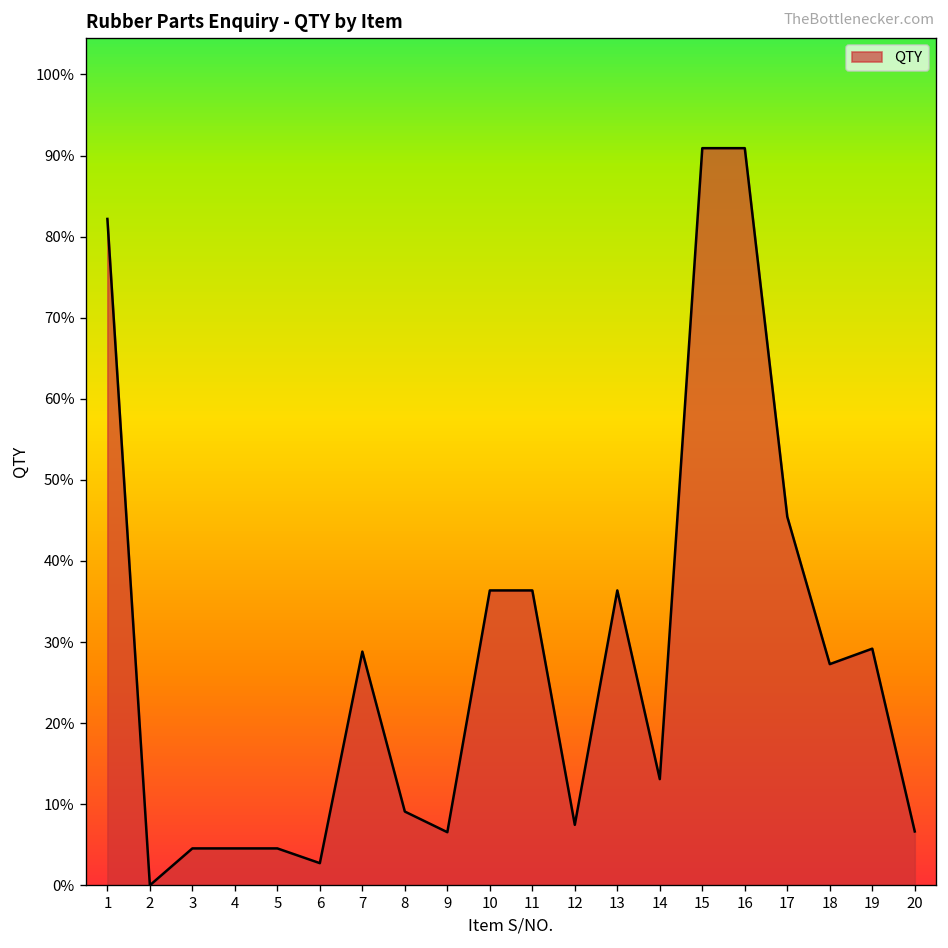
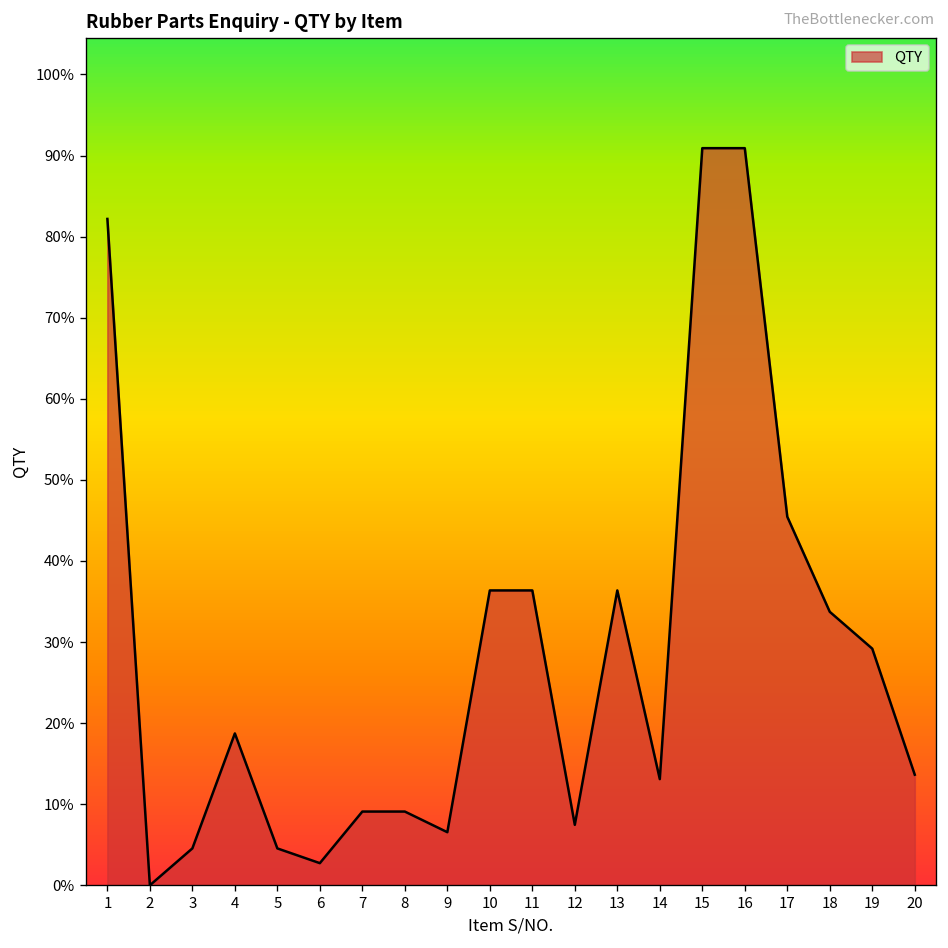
4: 5% -> 19%
7: 29% -> 9%
18: 27% -> 34%
20: 7% -> 14%
